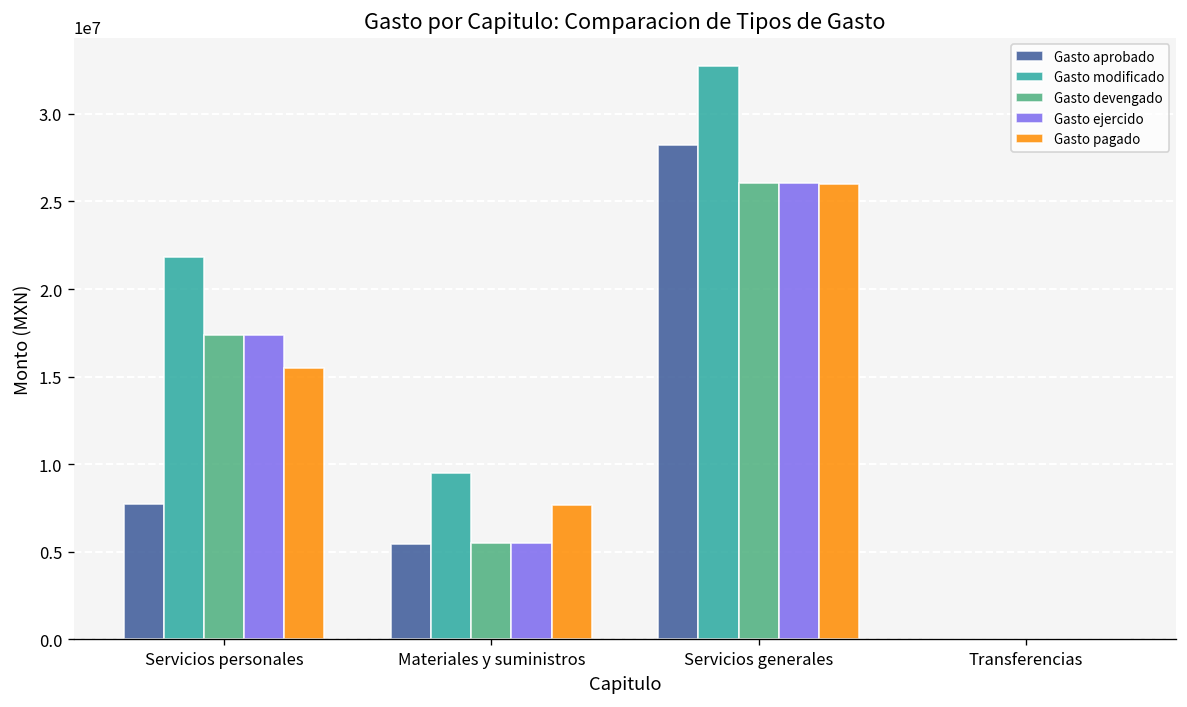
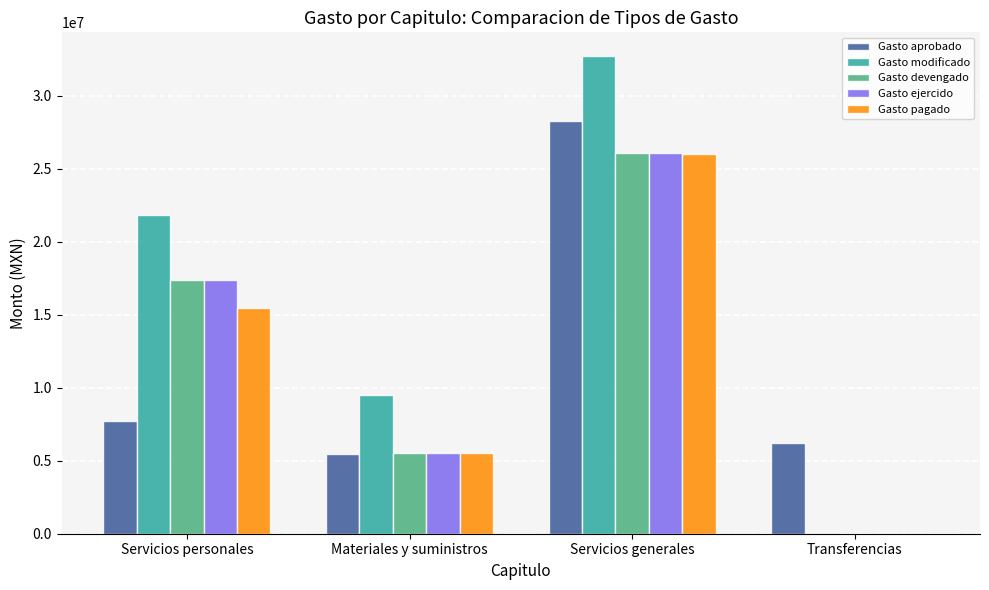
Gasto pagado, Materiales y suministros: 7700000 -> 5500000
Gasto aprobado, Transferencias: 0 -> 6200000
